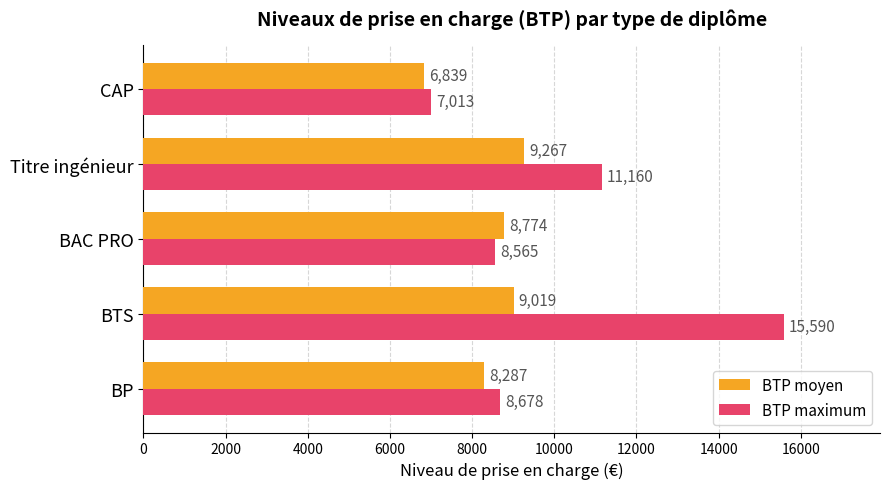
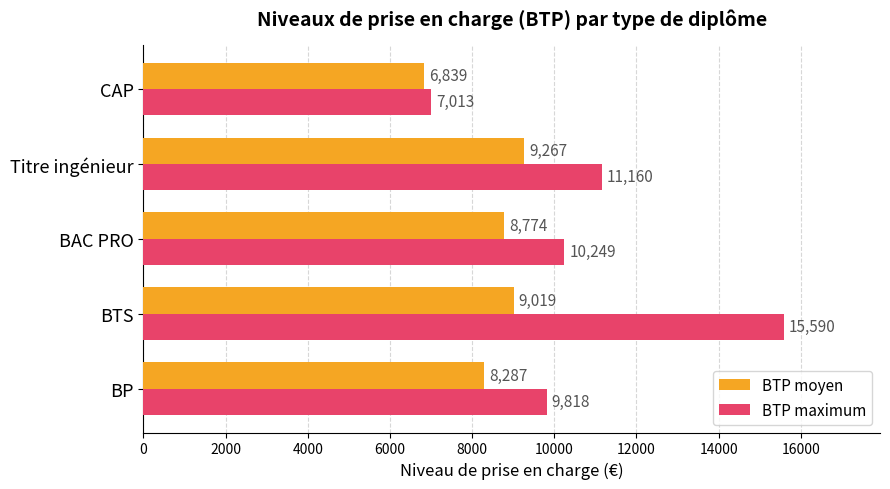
BTP maximum, BAC PRO: 8,565 -> 10,249
BTP maximum, BP: 8,678 -> 9,818
